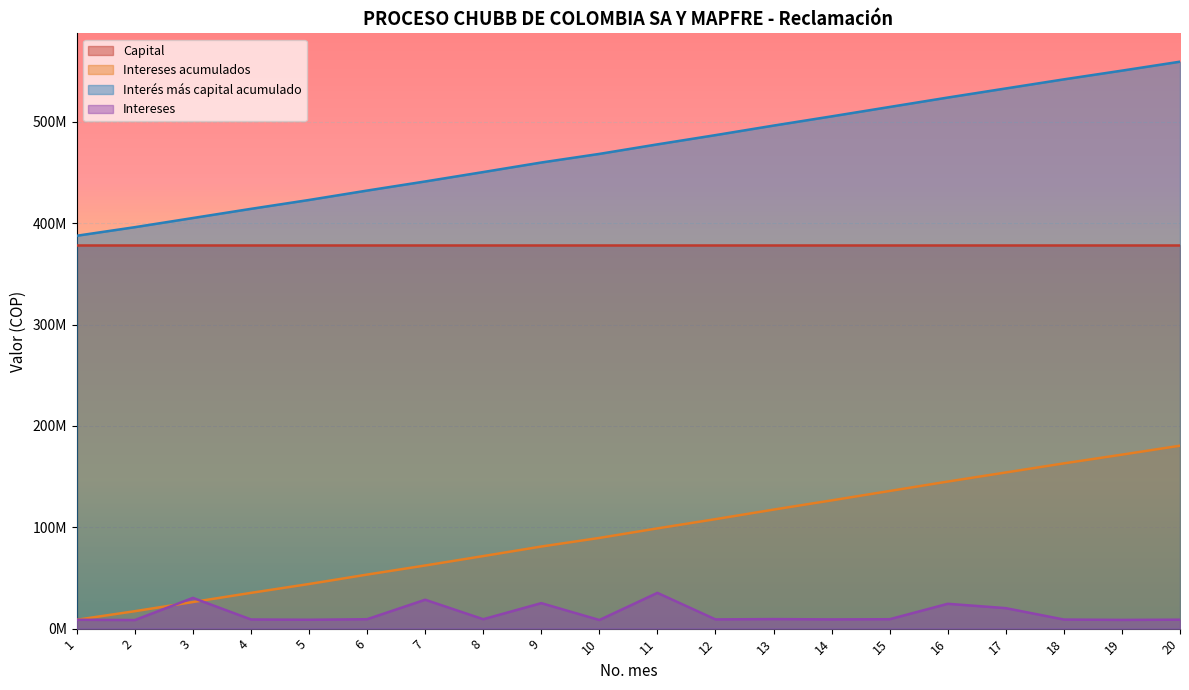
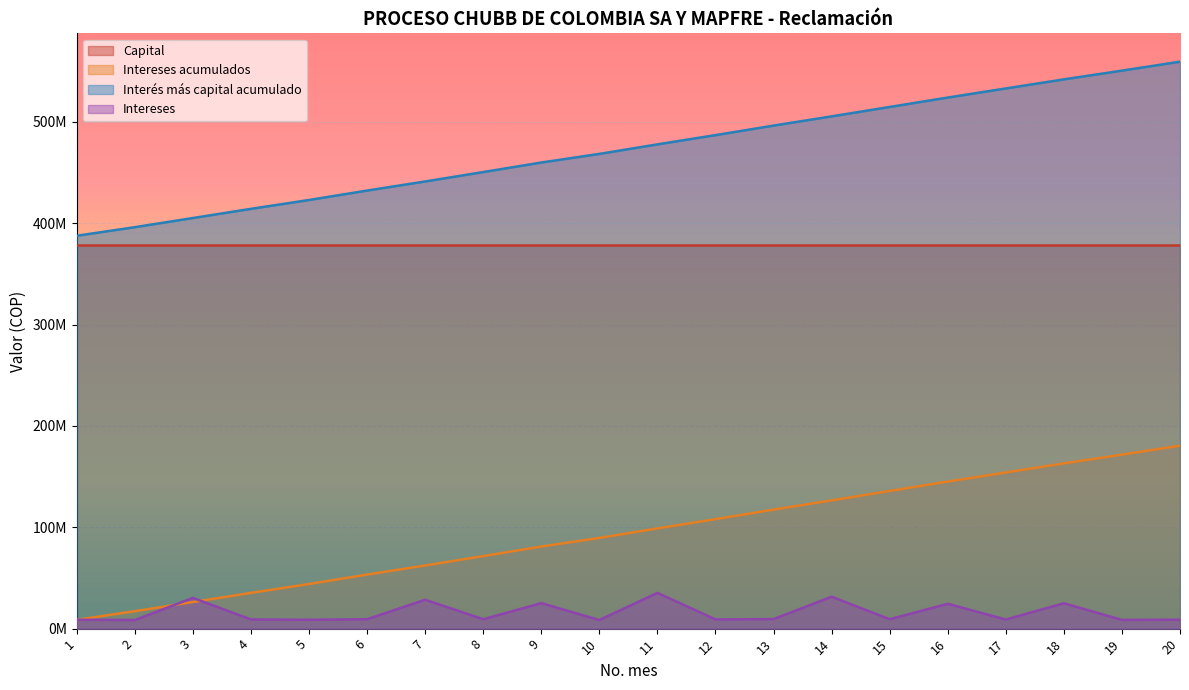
Intereses, 14: 9000000 -> 32000000
Intereses, 17: 20000000 -> 9000000
Intereses, 18: 9000000 -> 25000000
